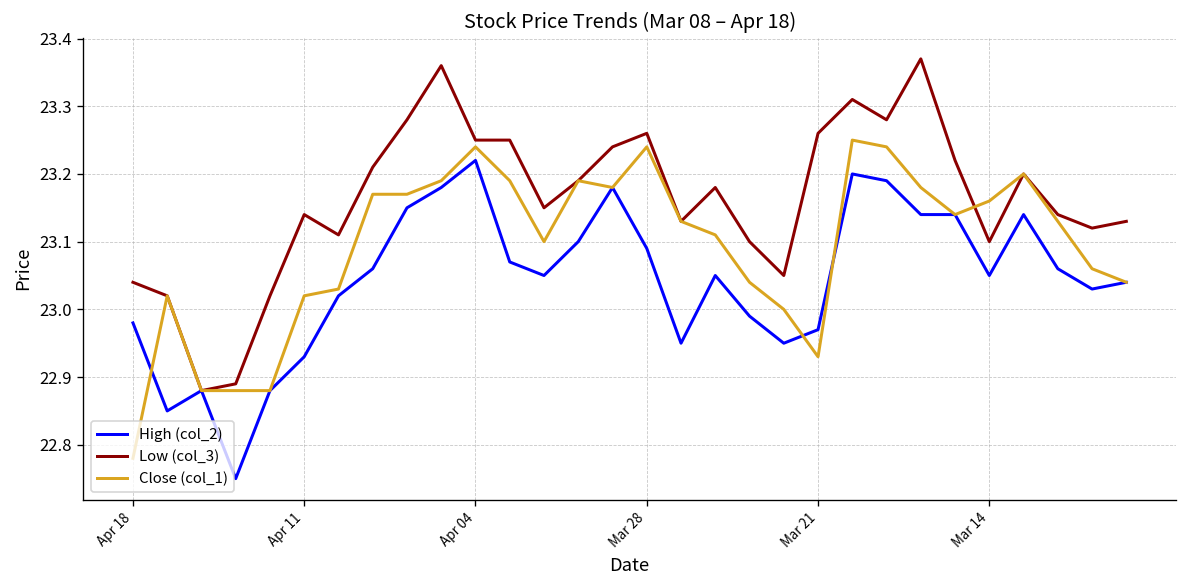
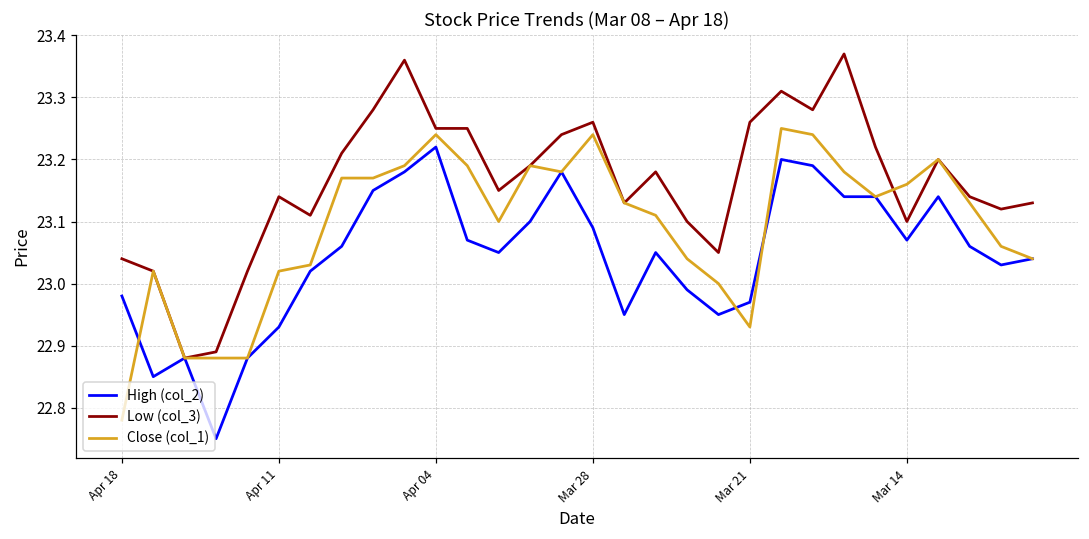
High (col_2), Mar 14: 23.05 -> 23.07
